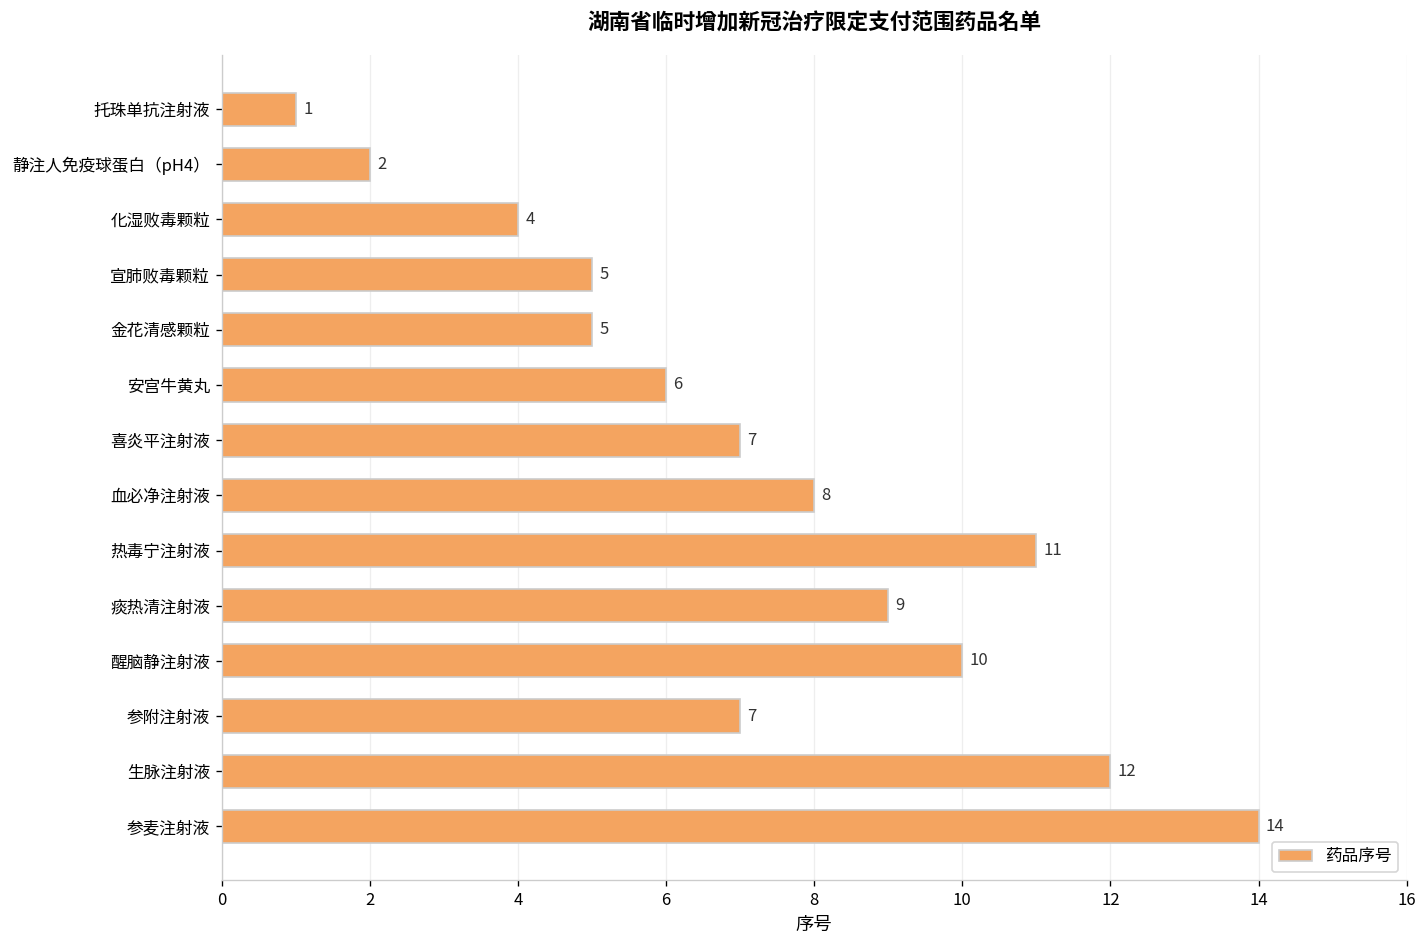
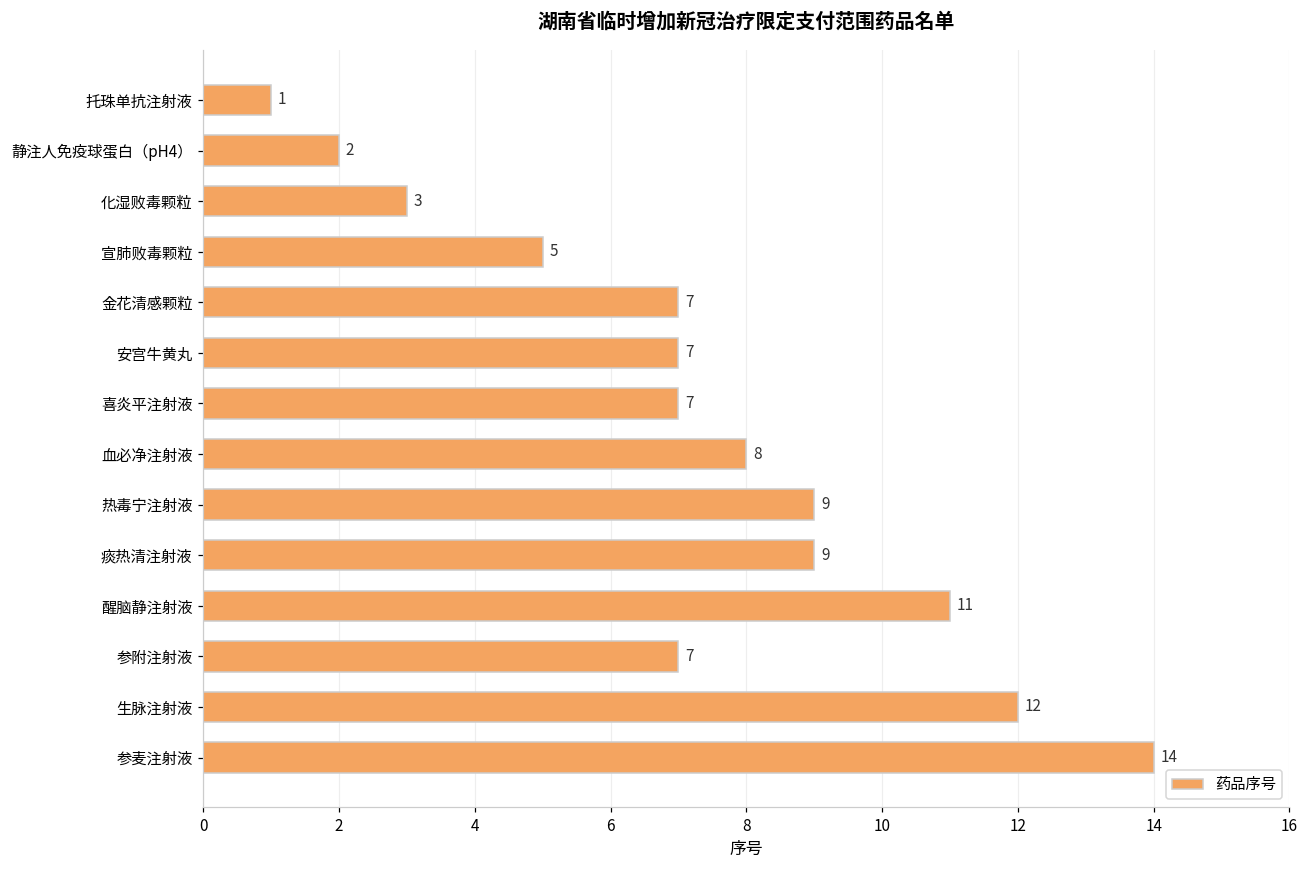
化湿败毒颗粒: 4 -> 3
金花清感颗粒: 5 -> 7
安宫牛黄丸: 6 -> 7
热毒宁注射液: 11 -> 9
醒脑静注射液: 10 -> 11
